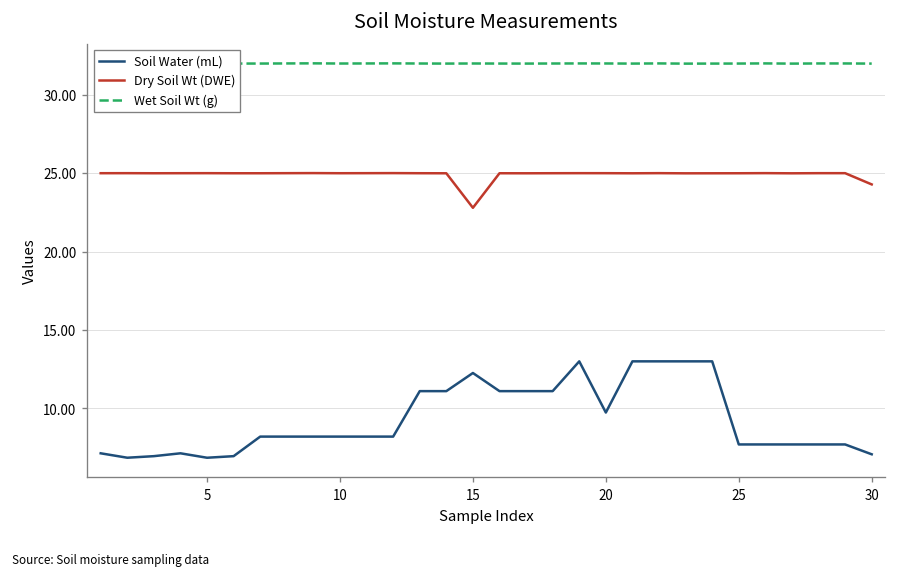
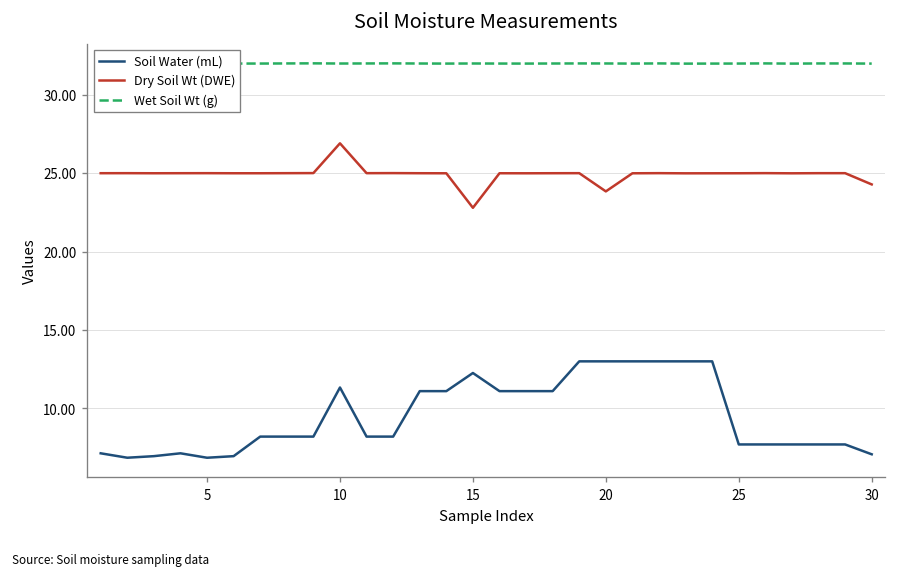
Soil Water (mL), 10: 8.2 -> 11.3
Dry Soil Wt (DWE), 10: 25.0 -> 26.9
Soil Water (mL), 20: 9.7 -> 13.0
Dry Soil Wt (DWE), 20: 25.0 -> 23.8
